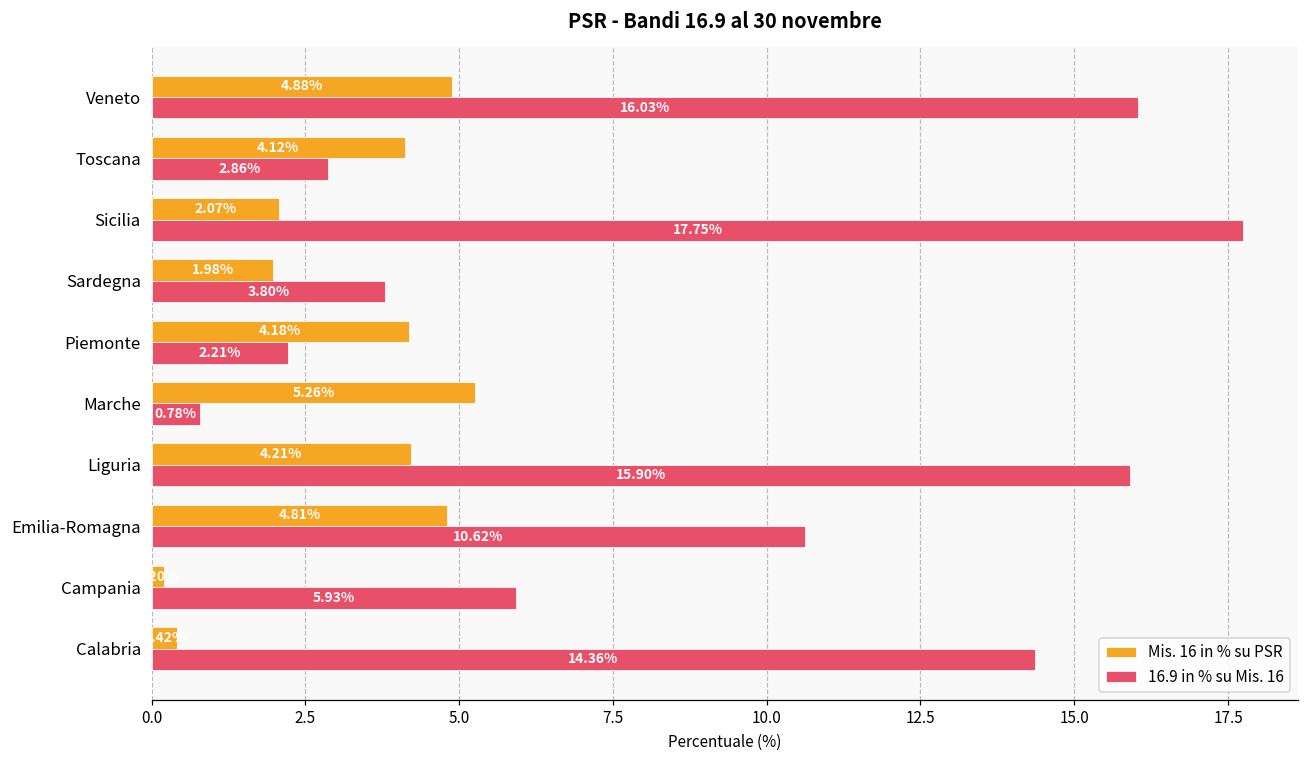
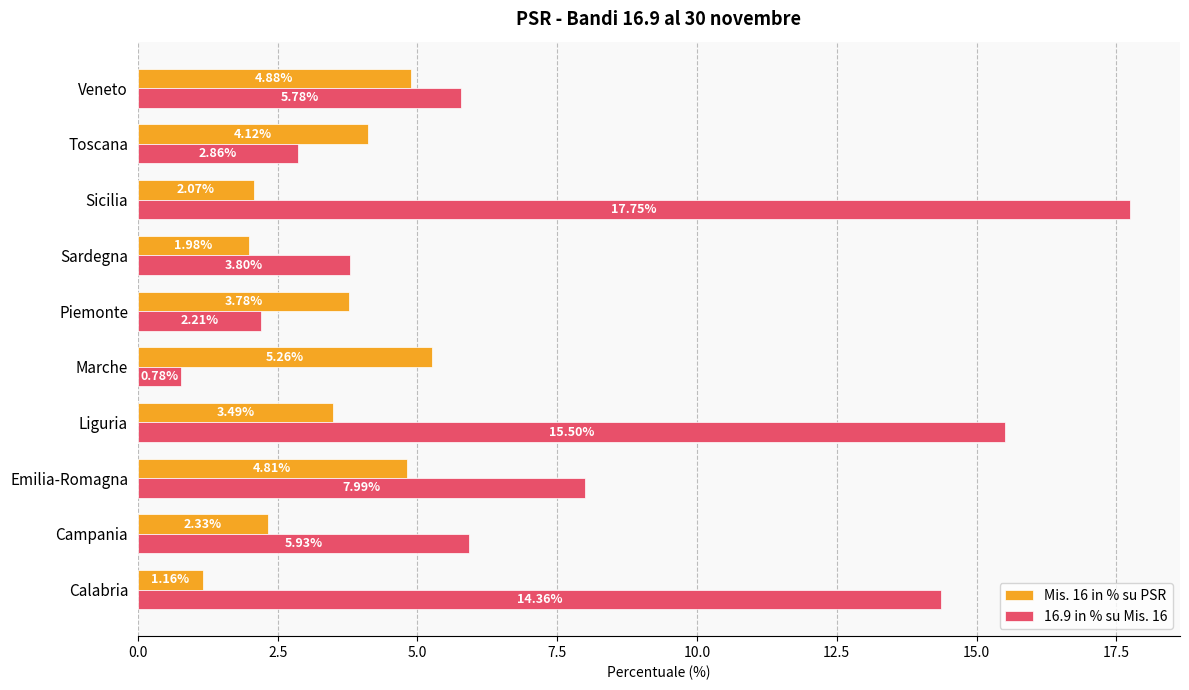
16.9 in % su Mis. 16, Veneto: 16.03% -> 5.78%
Mis. 16 in % su PSR, Piemonte: 4.18% -> 3.78%
Mis. 16 in % su PSR, Liguria: 4.21% -> 3.49%
16.9 in % su Mis. 16, Liguria: 15.90% -> 15.50%
16.9 in % su Mis. 16, Emilia-Romagna: 10.62% -> 7.99%
Mis. 16 in % su PSR, Campania: 0.2 -> 2.3
Mis. 16 in % su PSR, Calabria: 0.42% -> 1.16%
